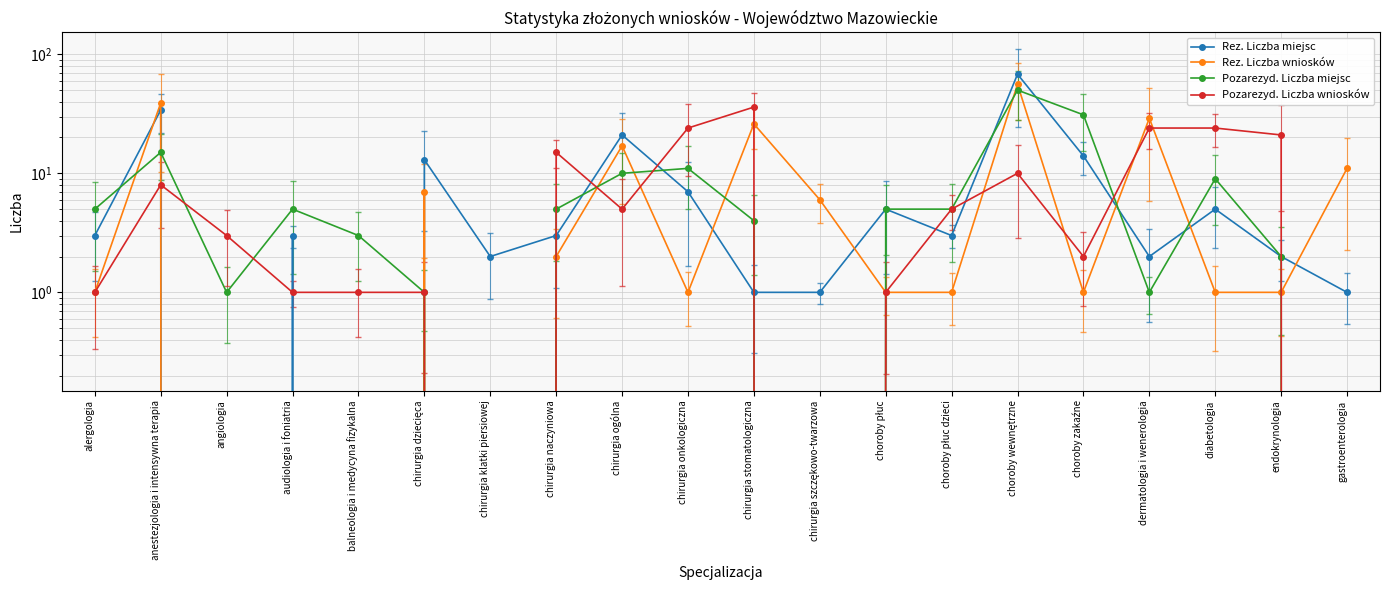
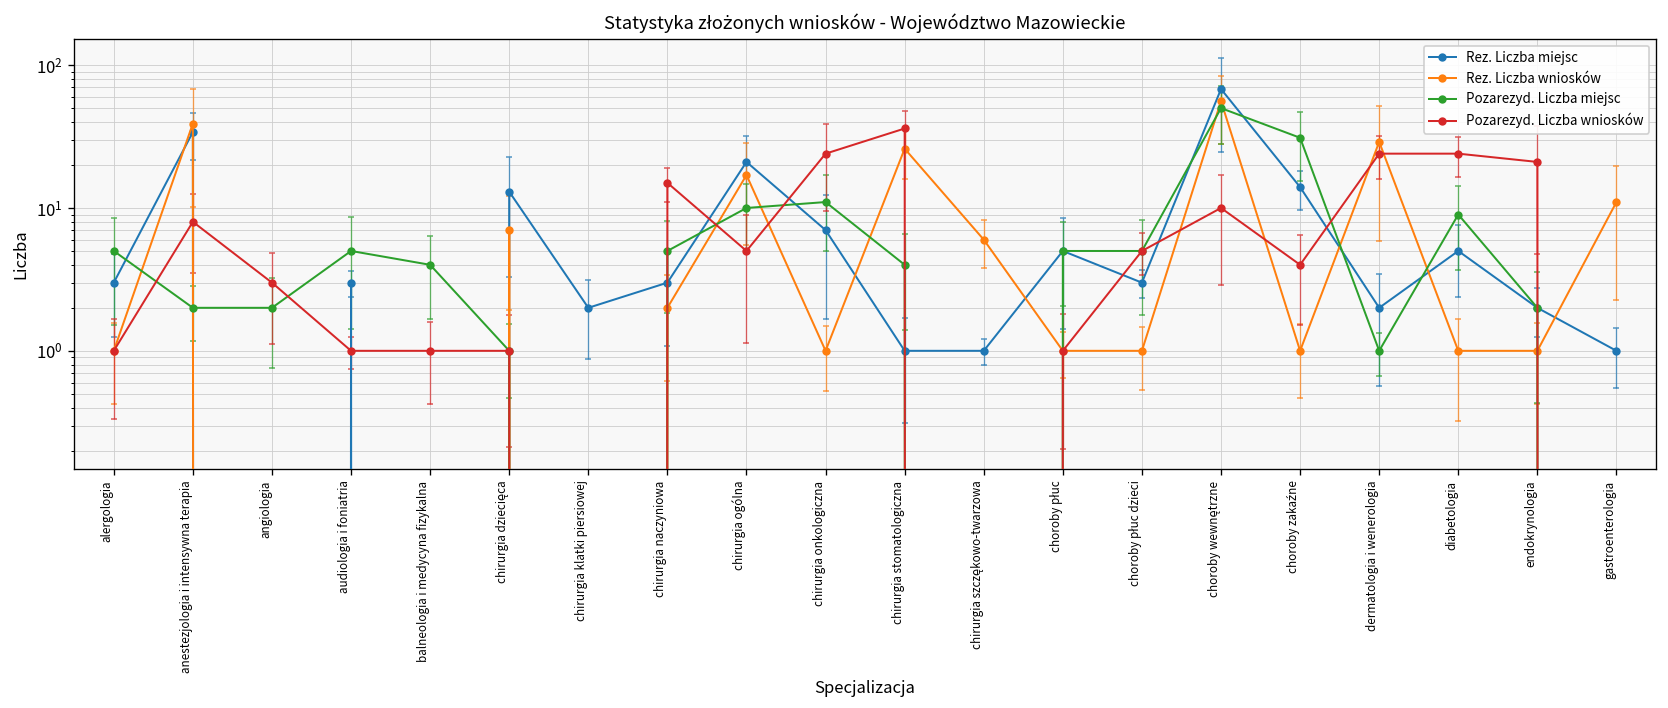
Pozarezyd. Liczba miejsc, anestezjologia i intensywna terapia: 15 -> 2
Pozarezyd. Liczba miejsc, angiologia: 1 -> 2
Pozarezyd. Liczba miejsc, balneologia i medycyna fizykalna: 3 -> 4
Pozarezyd. Liczba wniosków, choroby zakaźne: 2 -> 4
